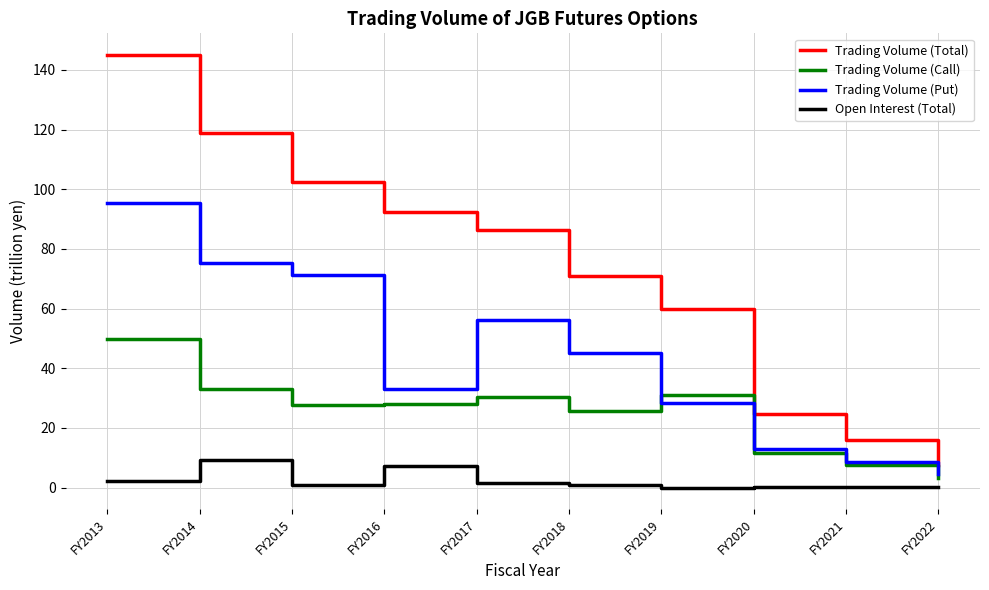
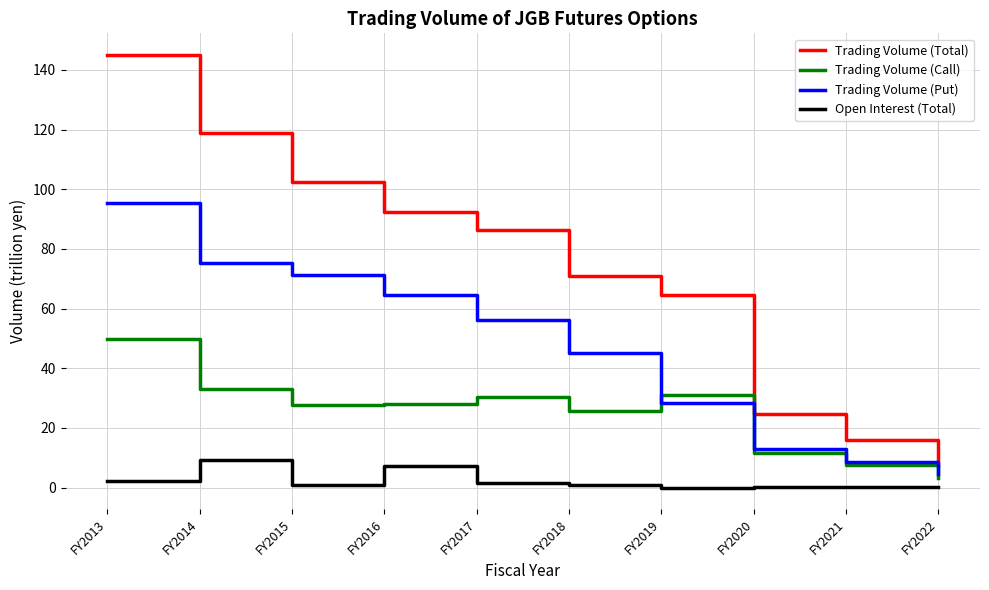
Trading Volume (Put), FY2016: 33 -> 65
Trading Volume (Total), FY2019: 60 -> 64
